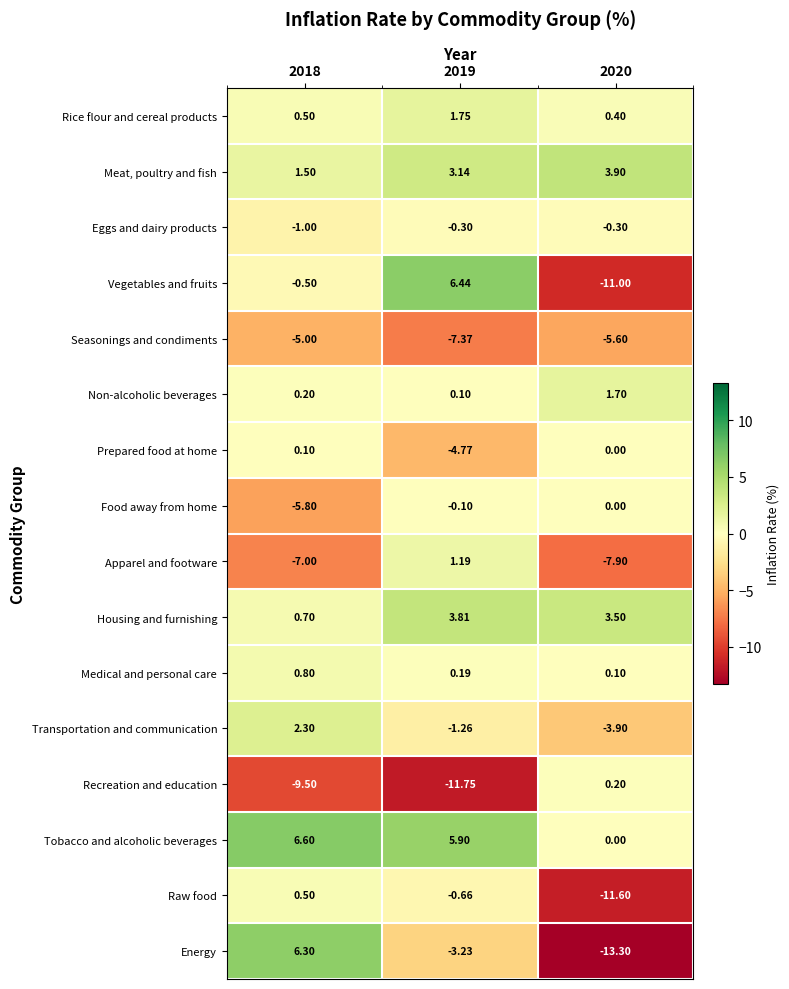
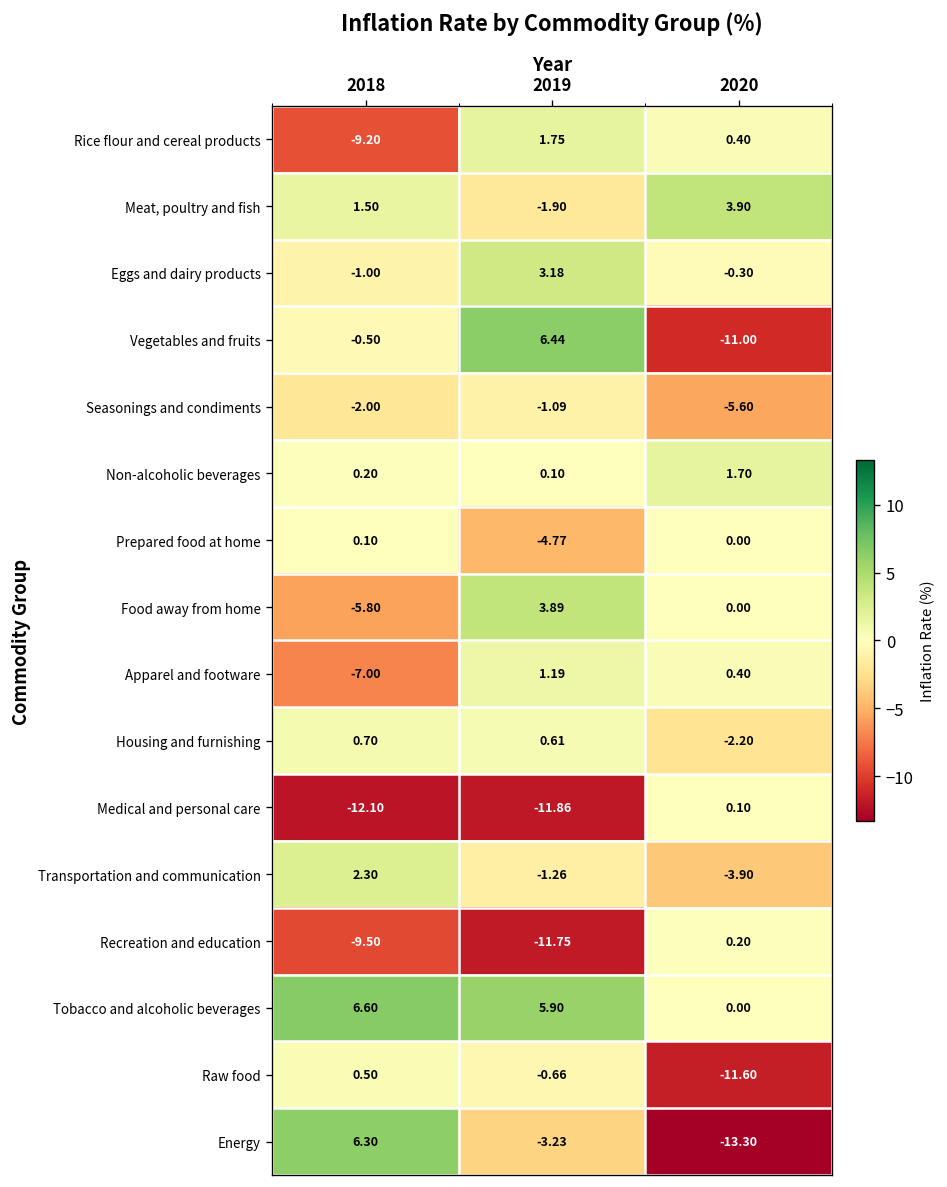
Rice flour and cereal products, 2018: 0.50 -> -9.20
Meat, poultry and fish, 2019: 3.14 -> -1.90
Eggs and dairy products, 2019: -0.30 -> 3.18
Seasonings and condiments, 2018: -5.00 -> -2.00
Seasonings and condiments, 2019: -7.37 -> -1.09
Food away from home, 2019: -0.10 -> 3.89
Apparel and footware, 2020: -7.90 -> 0.40
Housing and furnishing, 2019: 3.81 -> 0.61
Housing and furnishing, 2020: 3.50 -> -2.20
Medical and personal care, 2018: 0.80 -> -12.10
Medical and personal care, 2019: 0.19 -> -11.86
